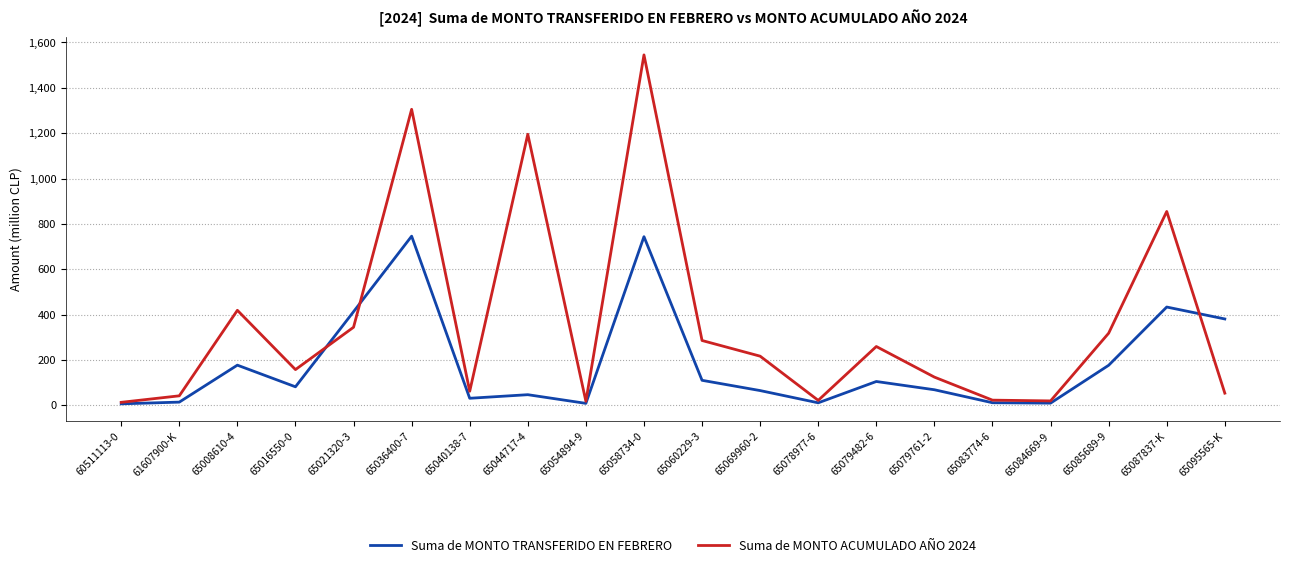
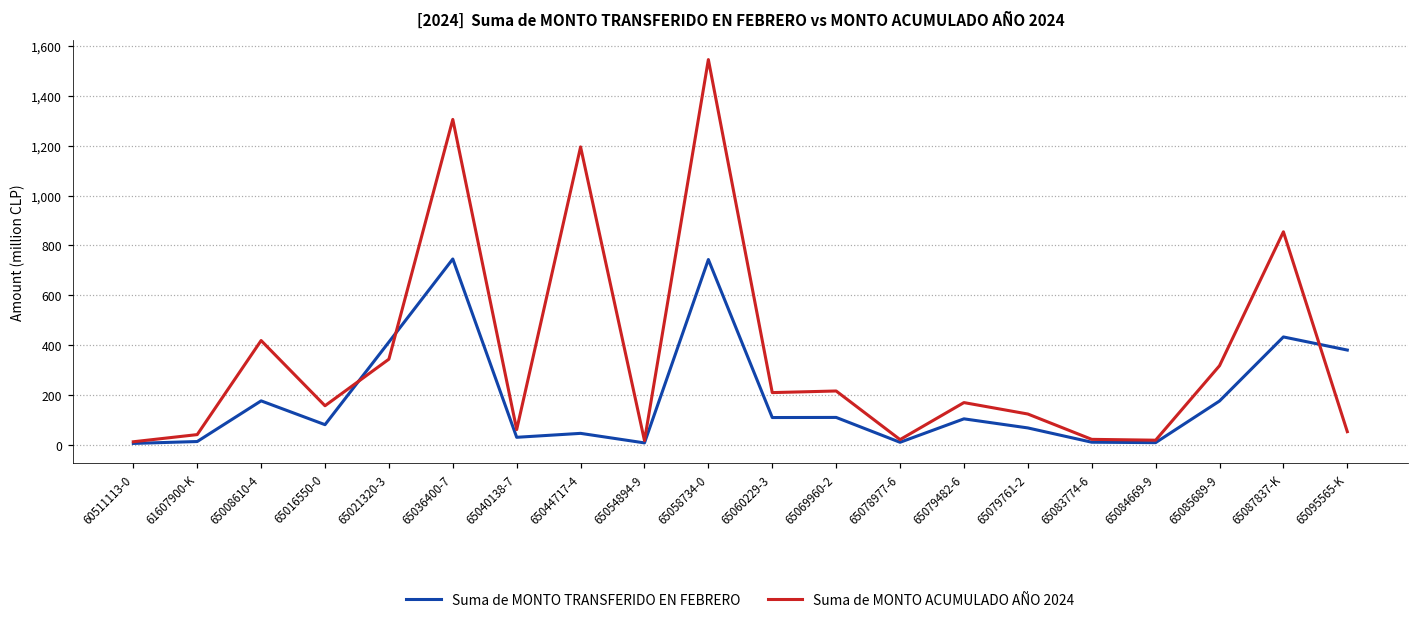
Suma de MONTO ACUMULADO AÑO 2024, 65060229-3: 290 -> 210
Suma de MONTO TRANSFERIDO EN FEBRERO, 65069960-2: 70 -> 110
Suma de MONTO ACUMULADO AÑO 2024, 65079482-6: 260 -> 170
